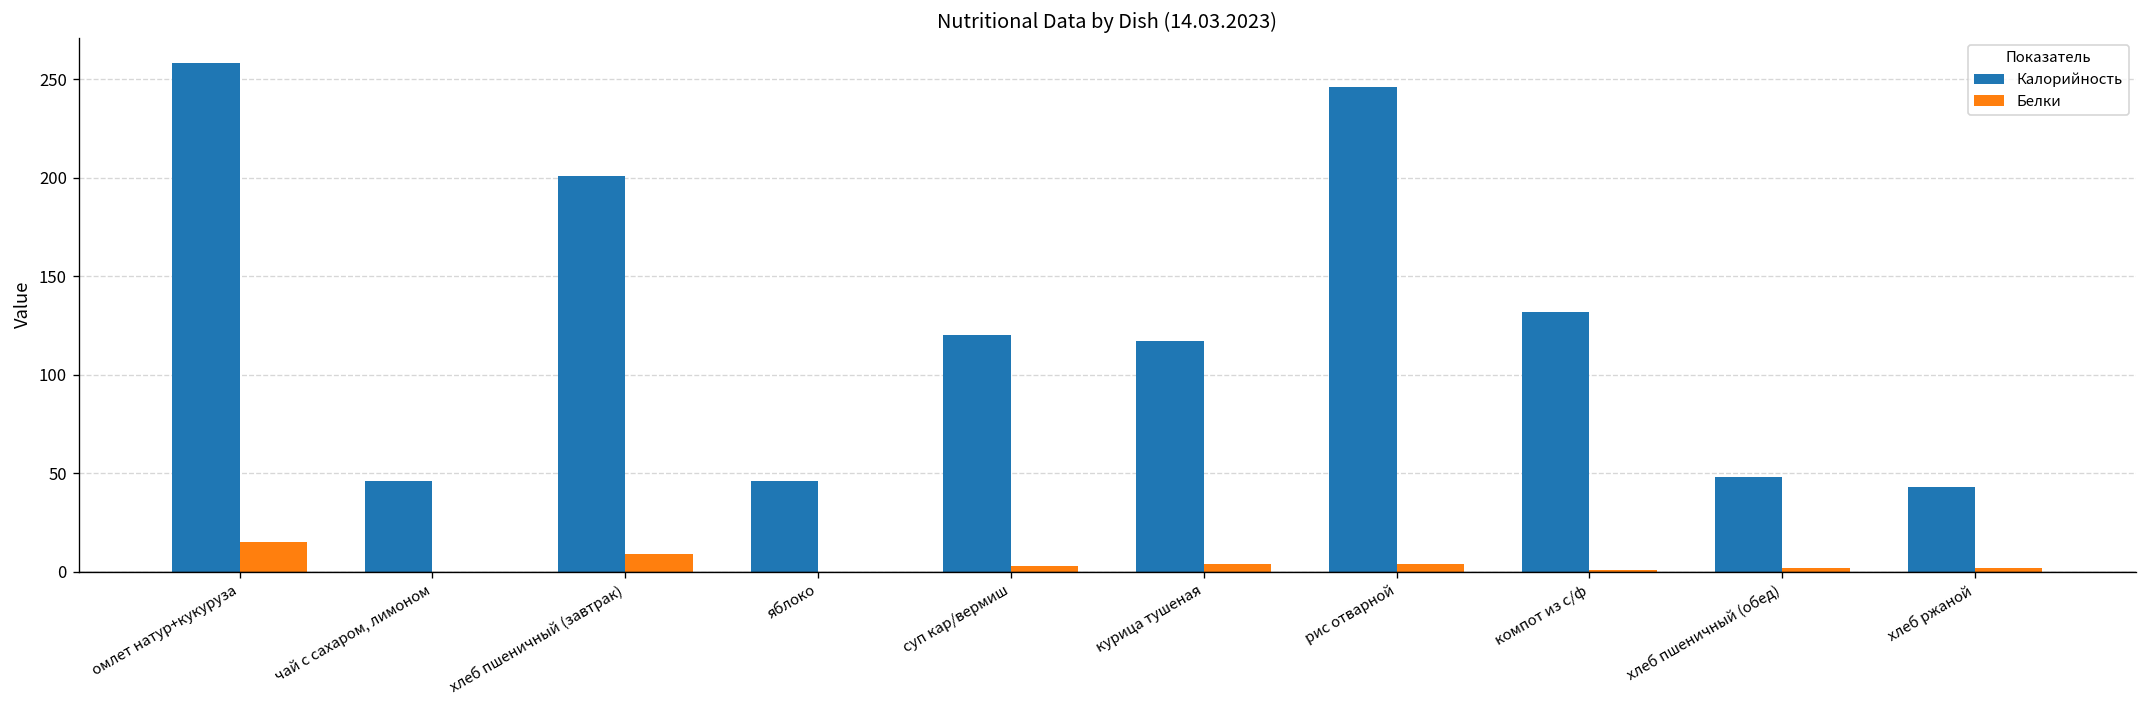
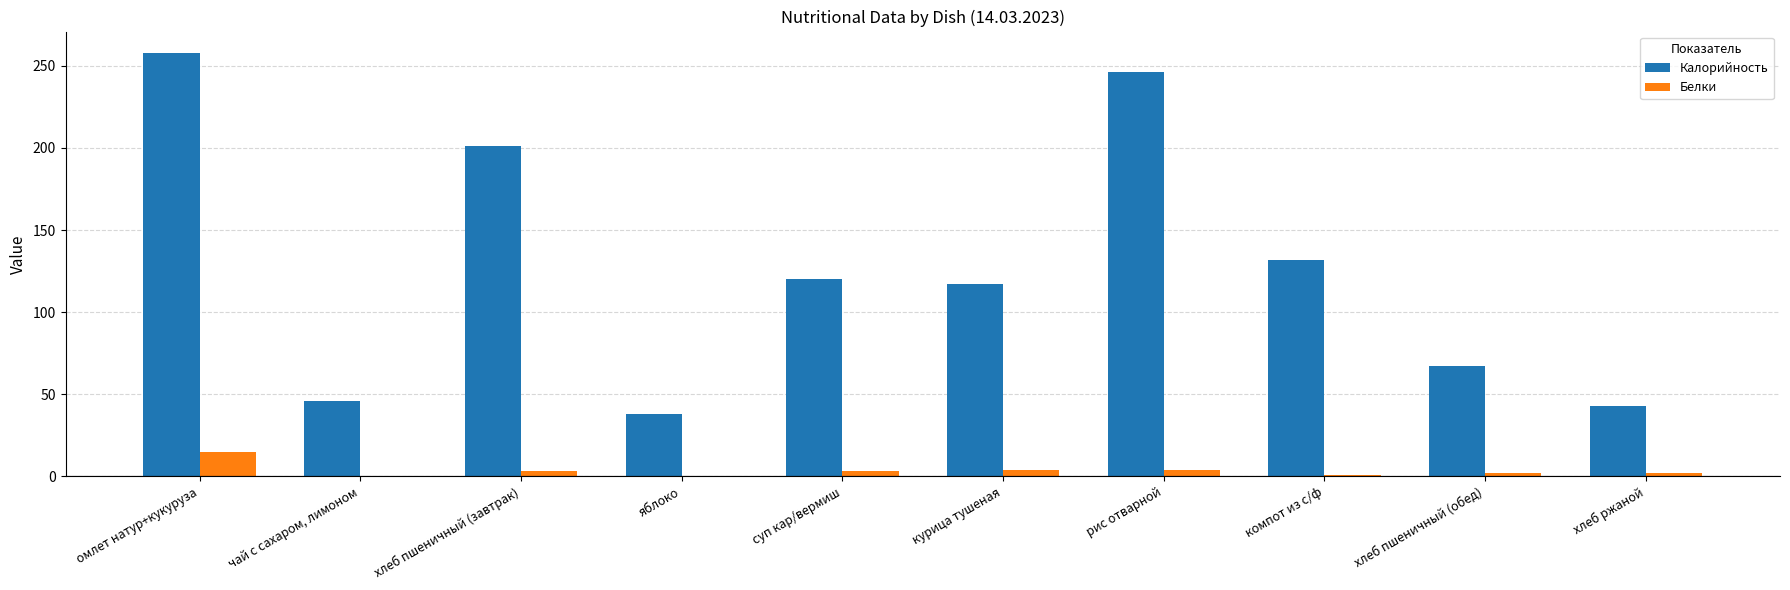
Белки, хлеб пшеничный (завтрак): 9 -> 3
Калорийность, яблоко: 46 -> 38
Калорийность, хлеб пшеничный (обед): 48 -> 67
